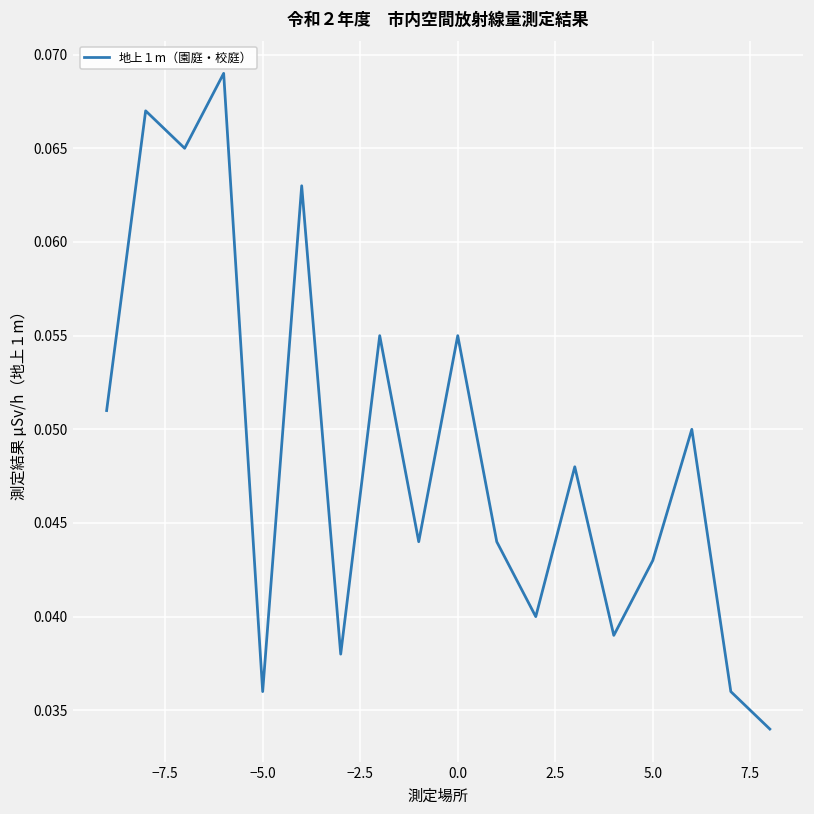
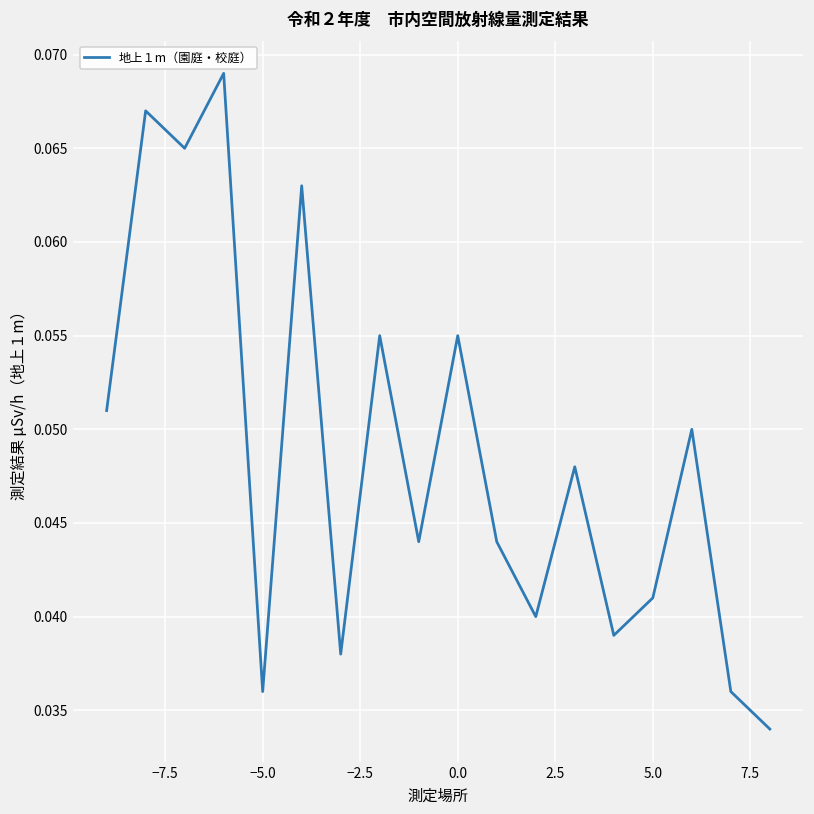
5.0: 0.043 -> 0.041
